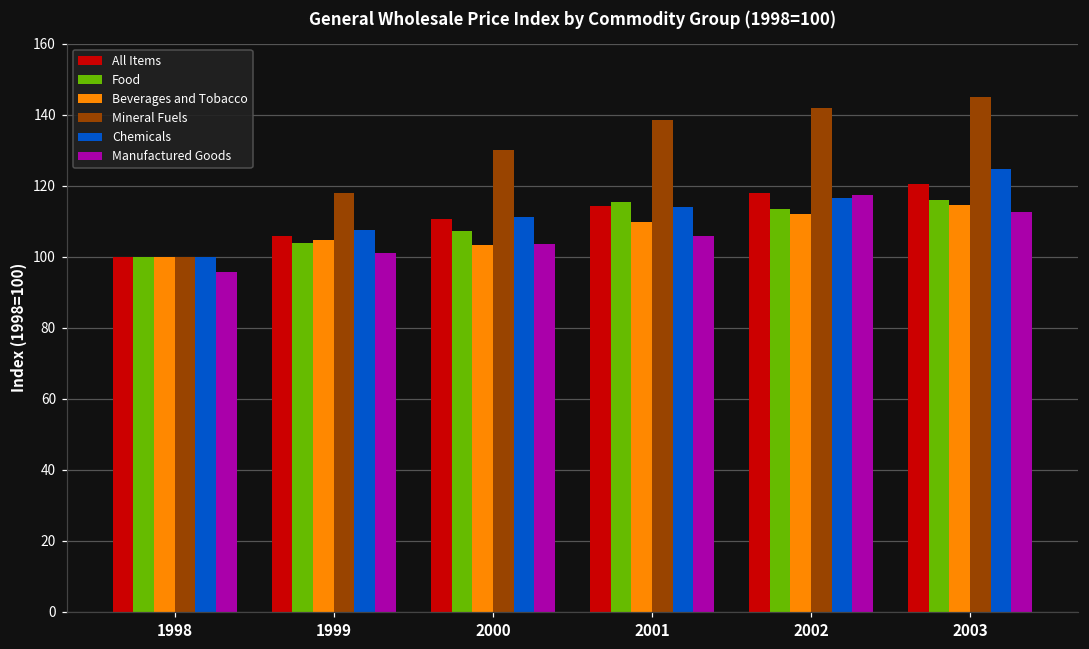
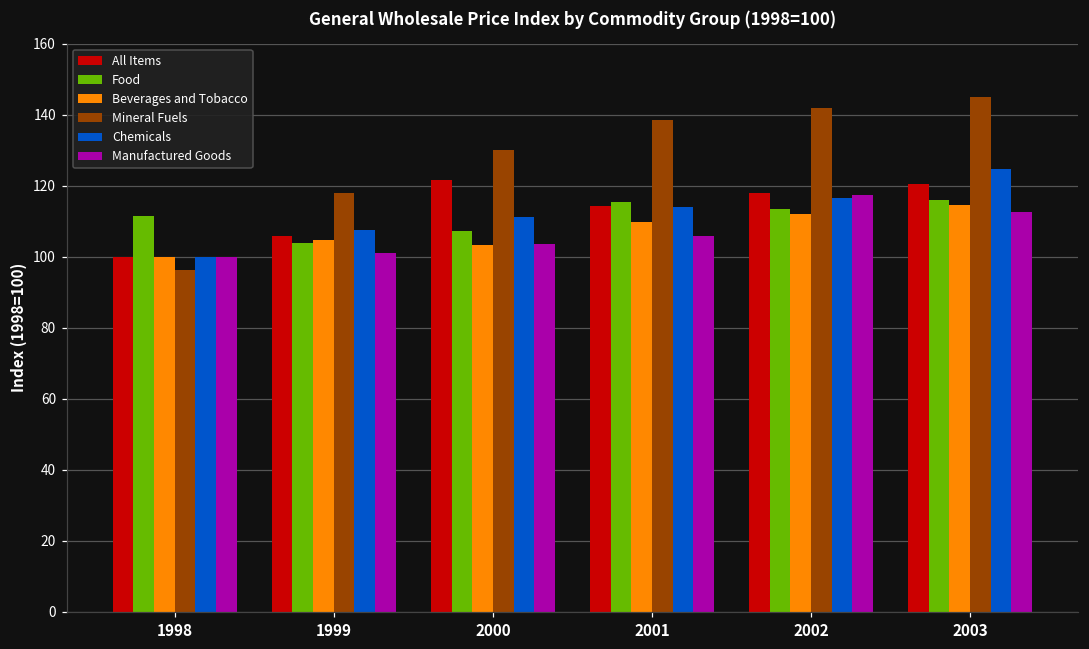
Food, 1998: 100 -> 112
Mineral Fuels, 1998: 100 -> 96
Manufactured Goods, 1998: 96 -> 100
All Items, 2000: 111 -> 122
